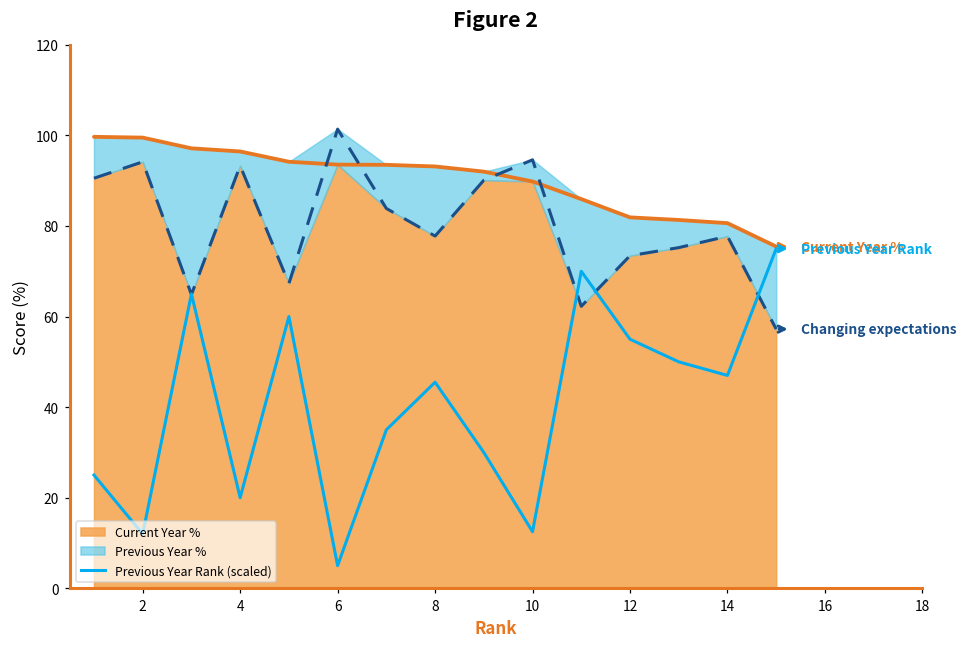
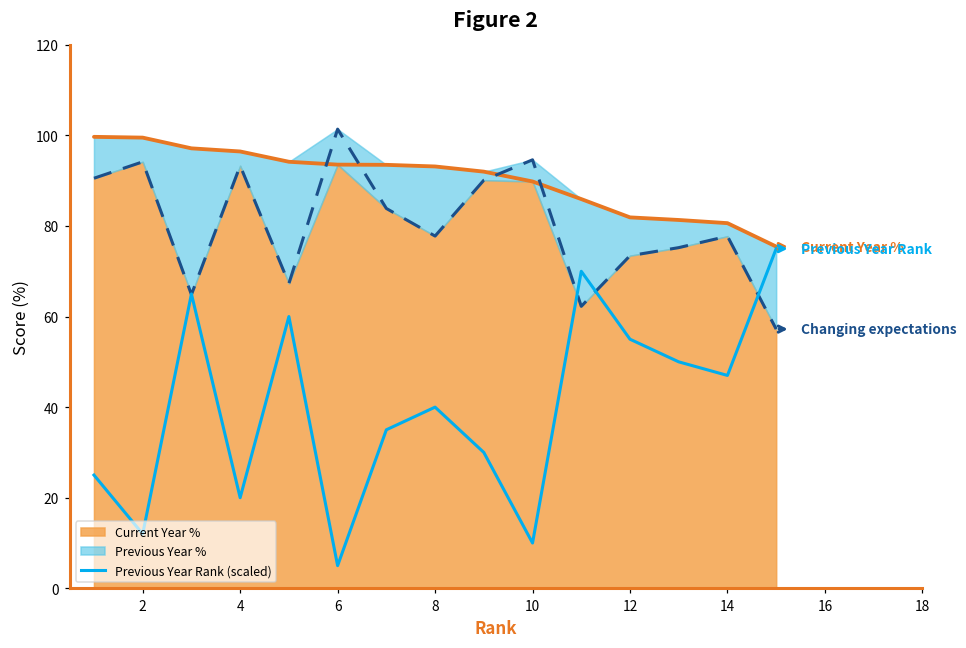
Previous Year Rank (scaled), 8: 46 -> 40
Previous Year Rank (scaled), 10: 13 -> 10
